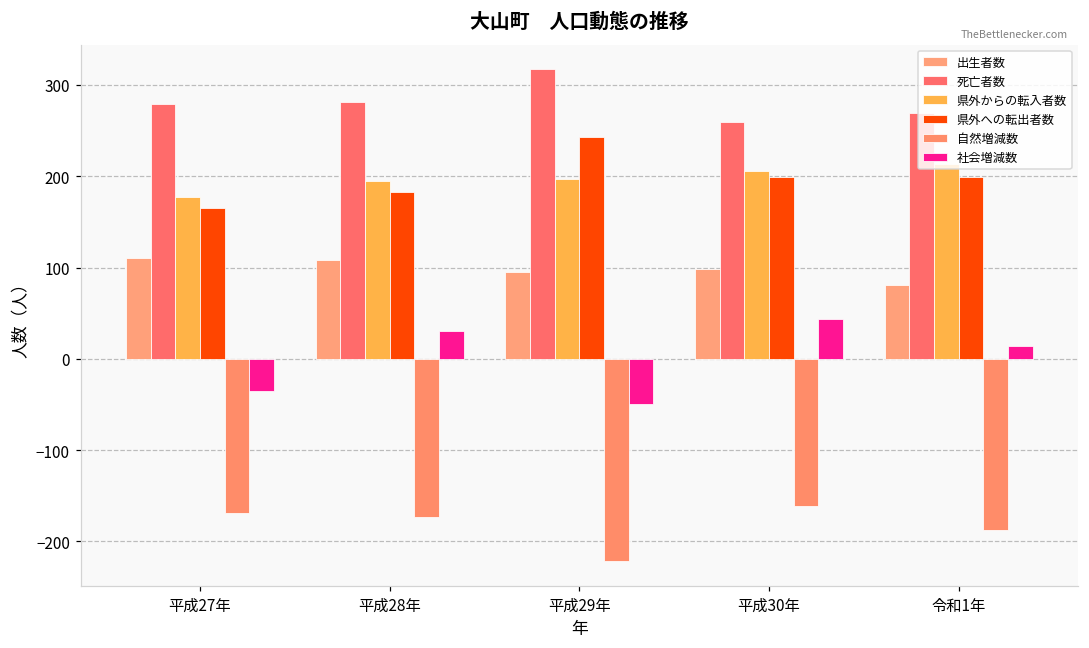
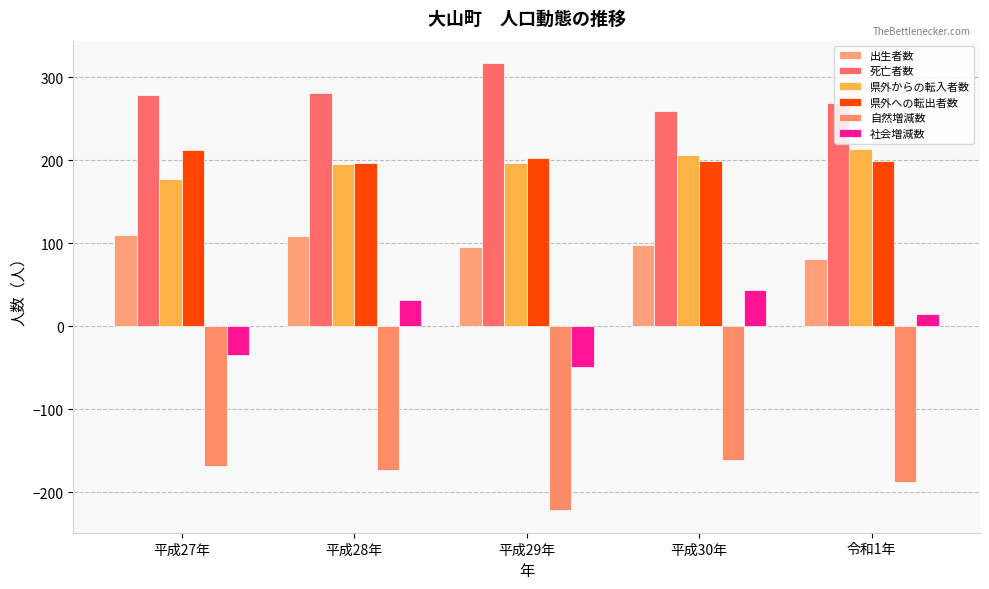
県外への転出者数, 平成27年: 170 -> 210
県外への転出者数, 平成28年: 180 -> 200
県外への転出者数, 平成29年: 240 -> 200
